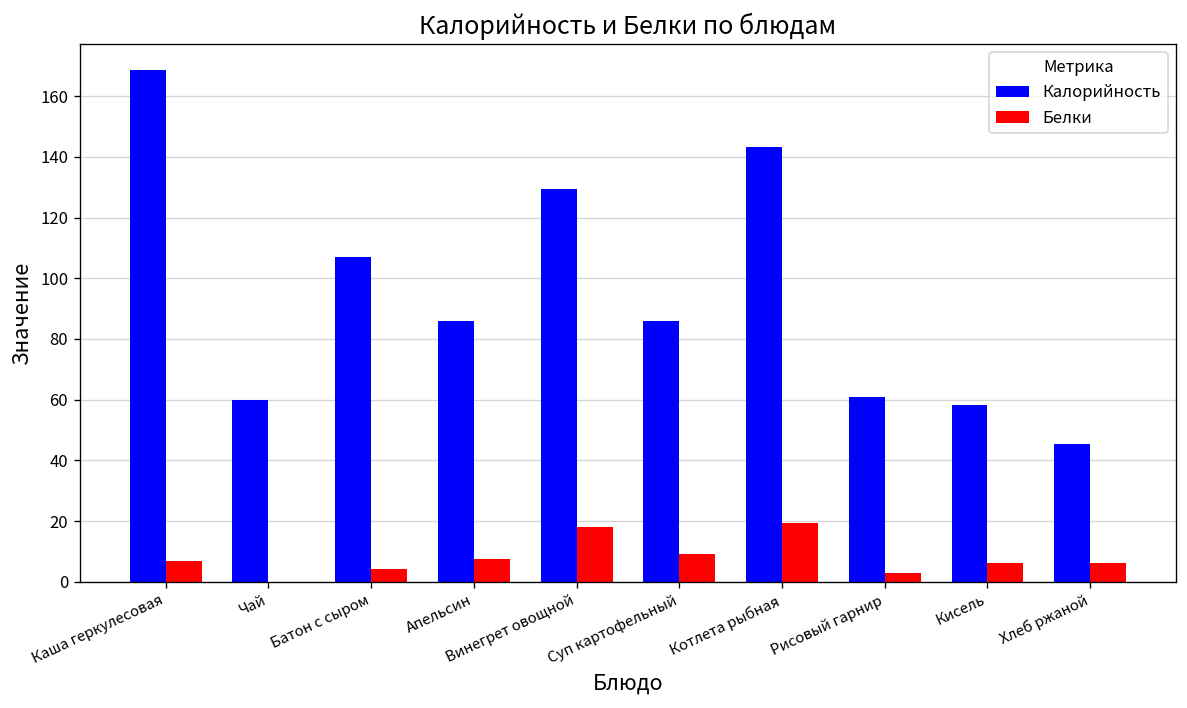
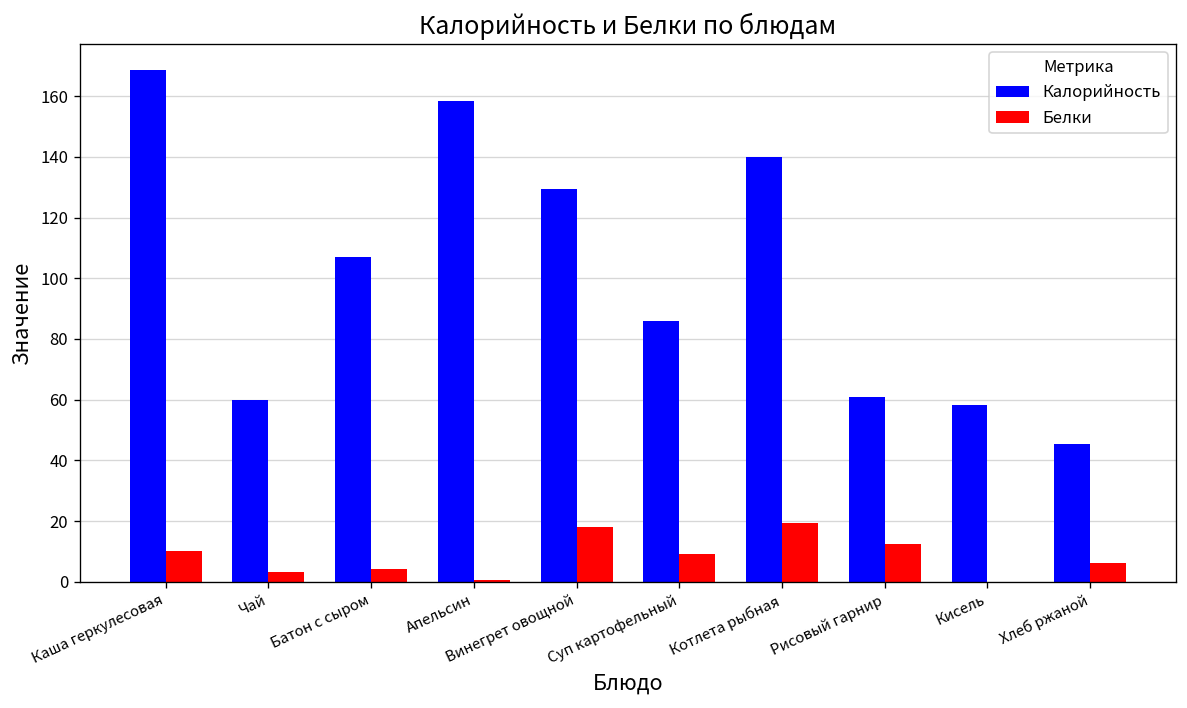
Белки, Каша геркулесовая: 7 -> 10
Белки, Чай: 0 -> 3
Калорийность, Апельсин: 86 -> 159
Белки, Апельсин: 8 -> 1
Калорийность, Котлета рыбная: 143 -> 140
Белки, Рисовый гарнир: 3 -> 12
Белки, Кисель: 6 -> 0
